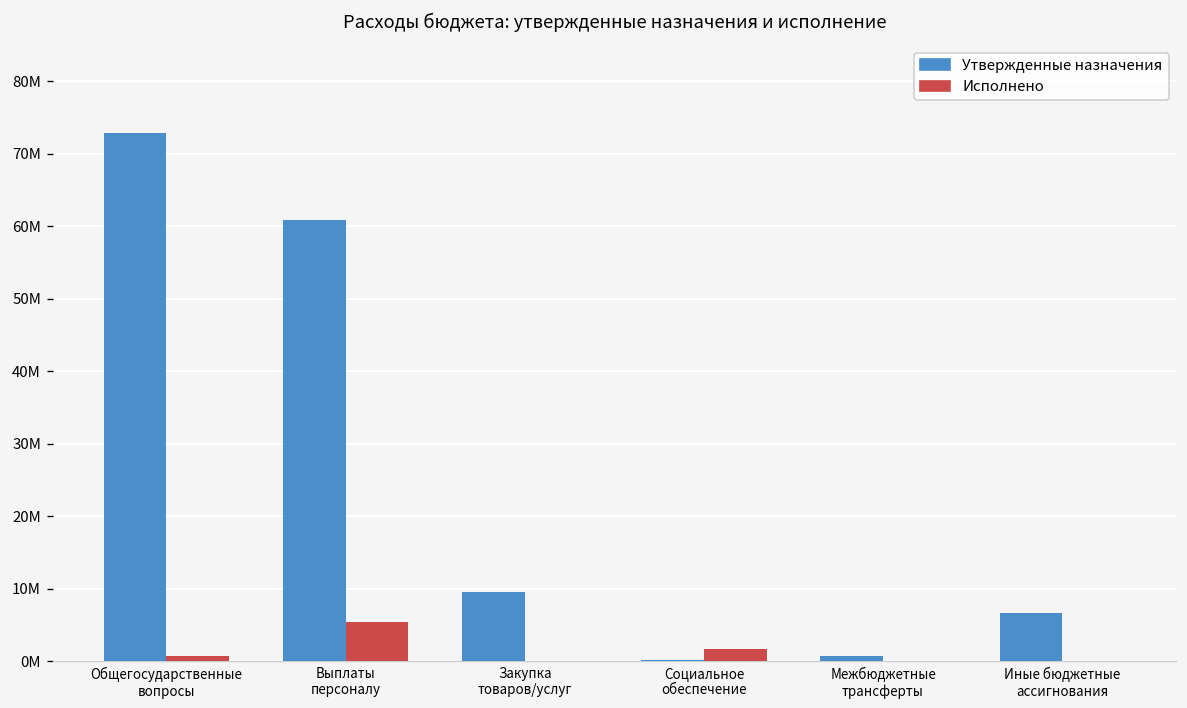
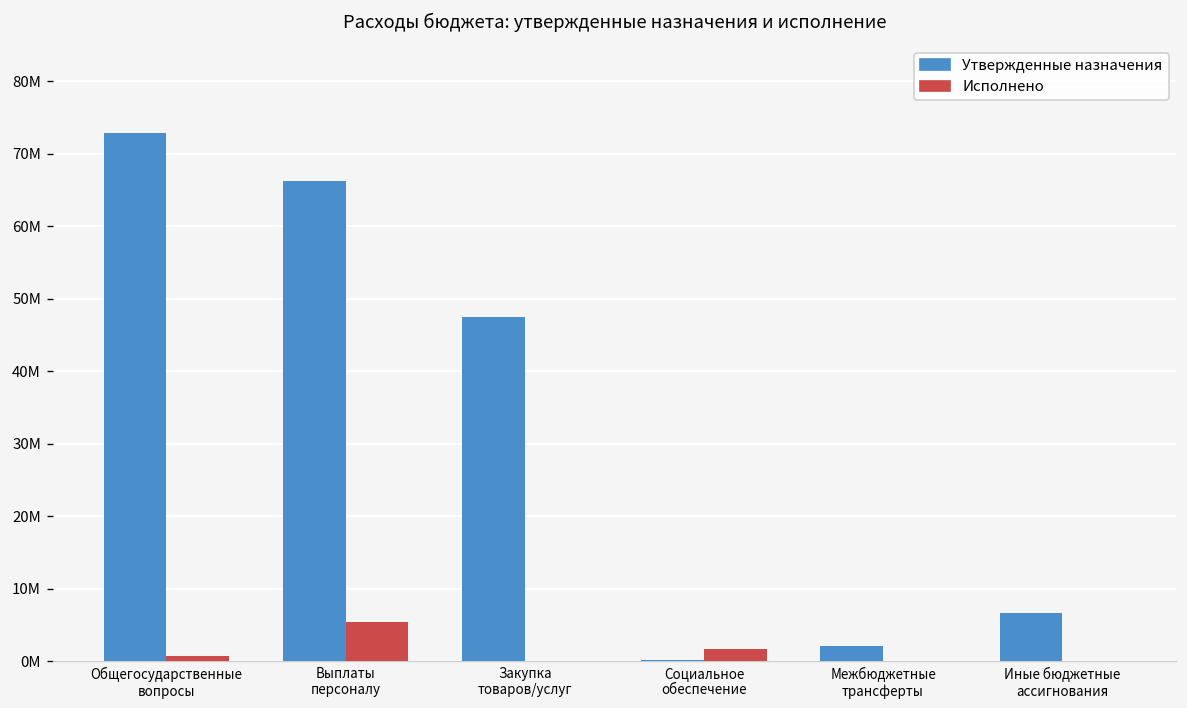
Утвержденные назначения, Выплаты персоналу: 61000000 -> 66000000
Утвержденные назначения, Закупка товаров/услуг: 10000000 -> 48000000
Утвержденные назначения, Межбюджетные трансферты: 1000000 -> 2000000
